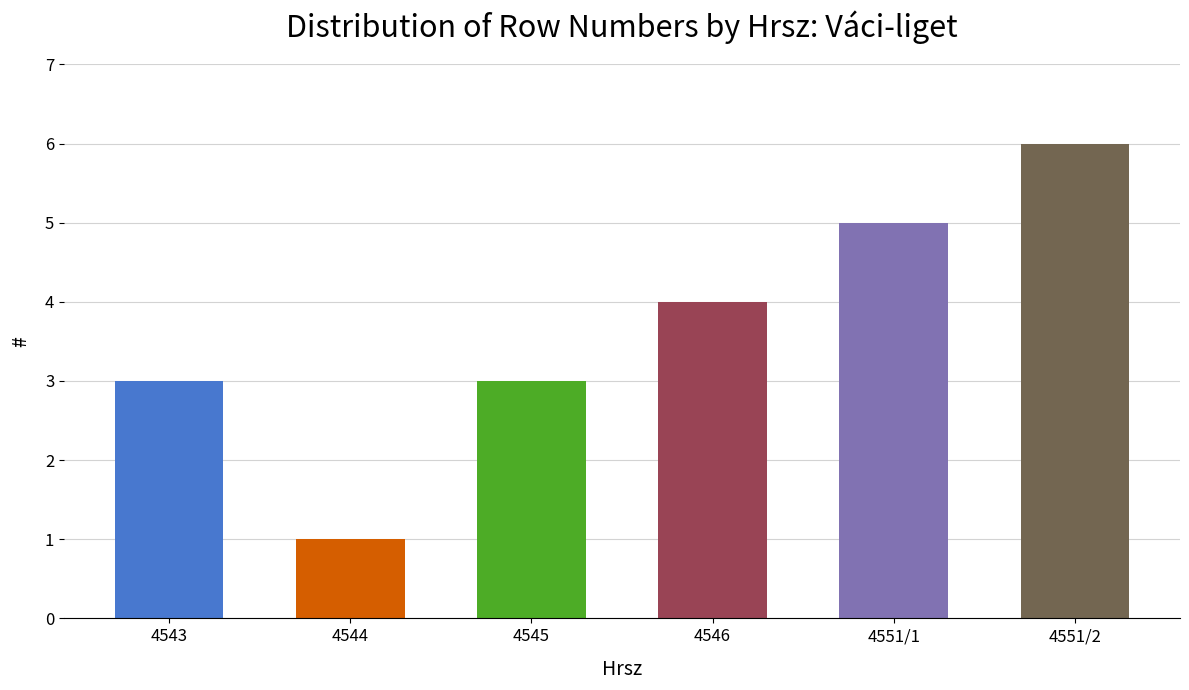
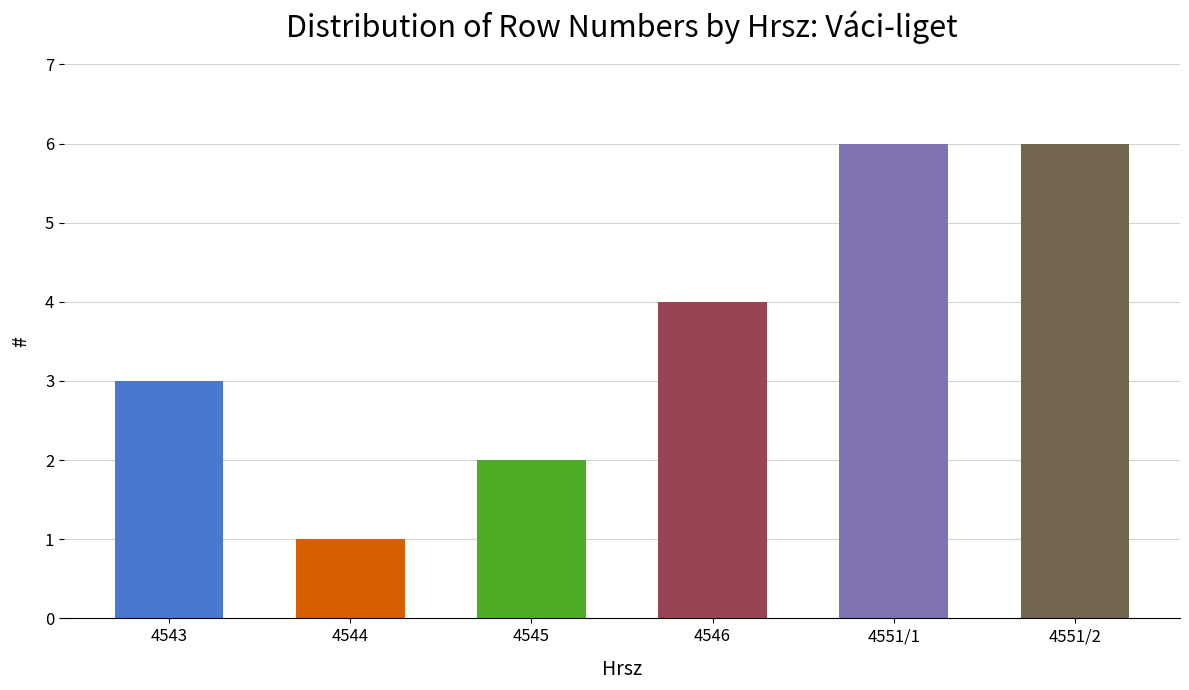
4545: 3 -> 2
4551/1: 5 -> 6
